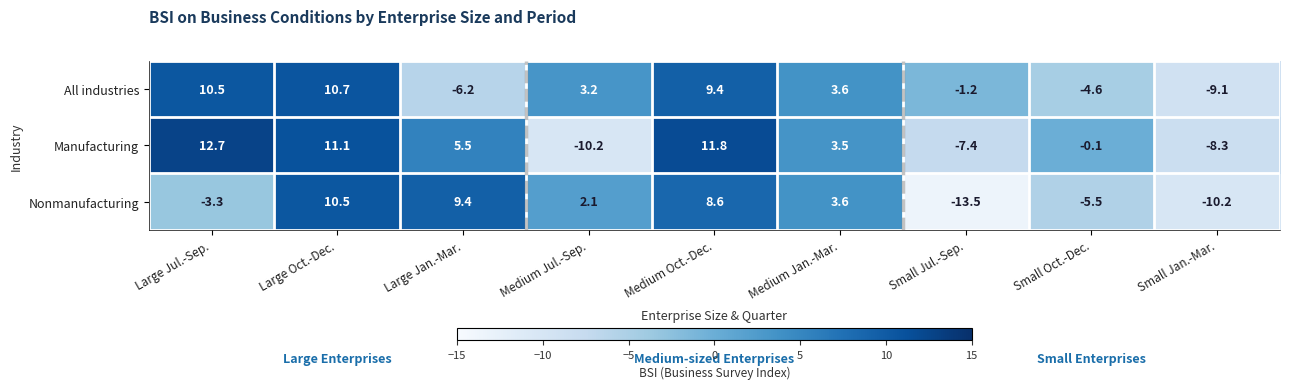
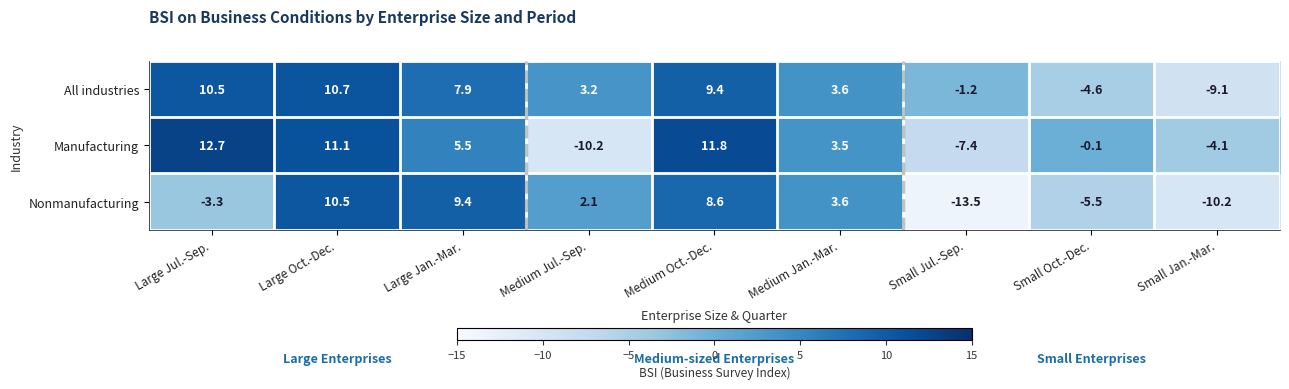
All industries, Large Jan.-Mar.: -6.2 -> 7.9
Manufacturing, Small Jan.-Mar.: -8.3 -> -4.1
